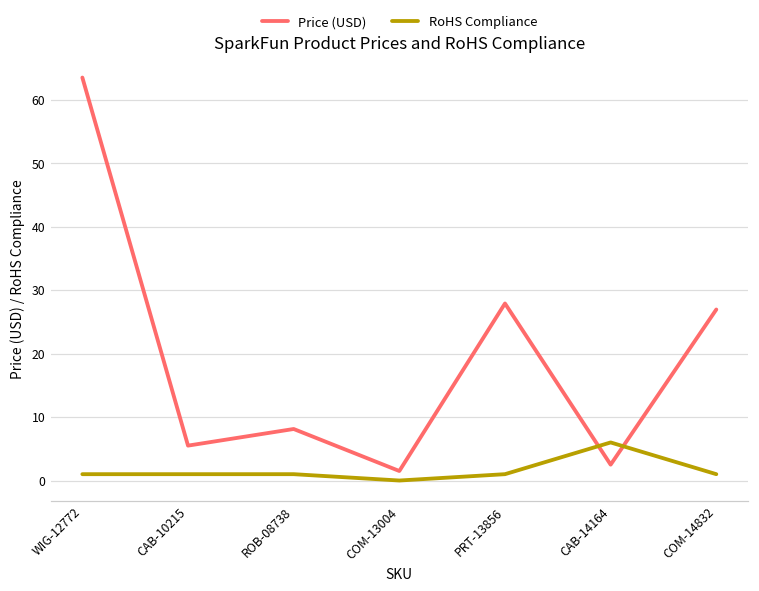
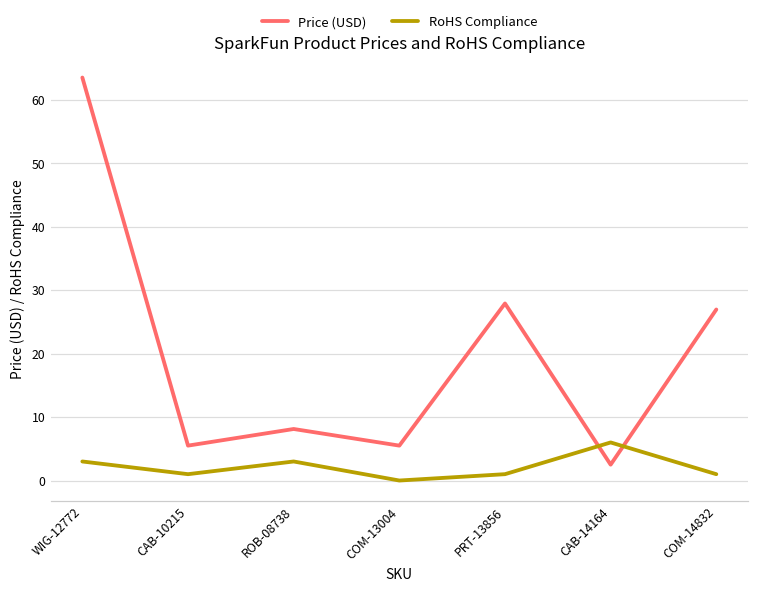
RoHS Compliance, WIG-12772: 1 -> 3
RoHS Compliance, ROB-08738: 1 -> 3
Price (USD), COM-13004: 2 -> 6
